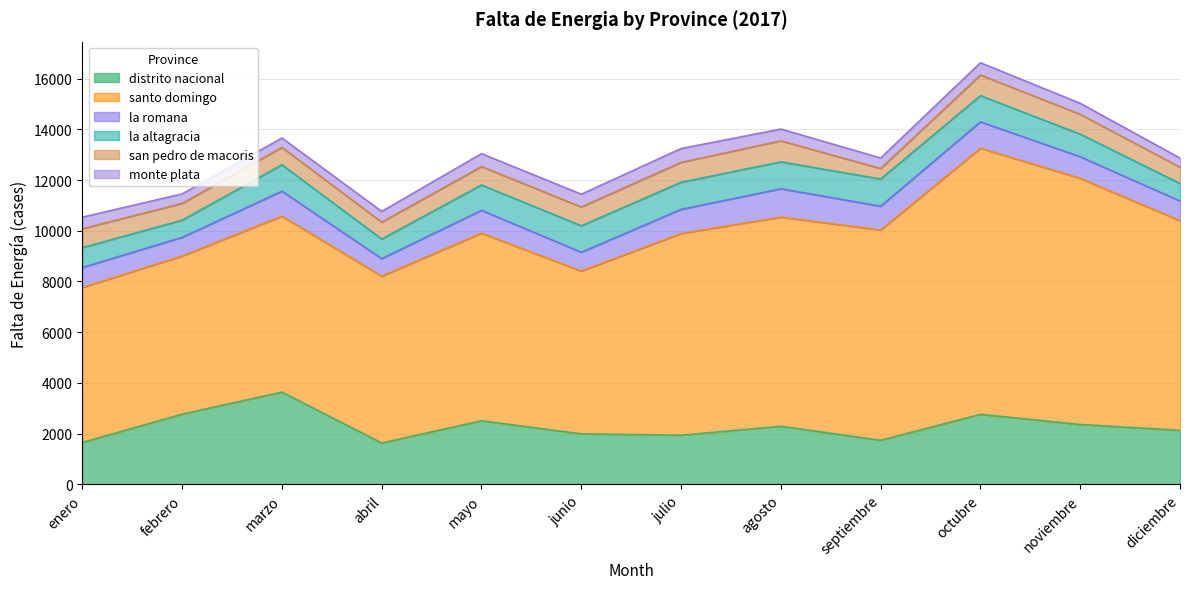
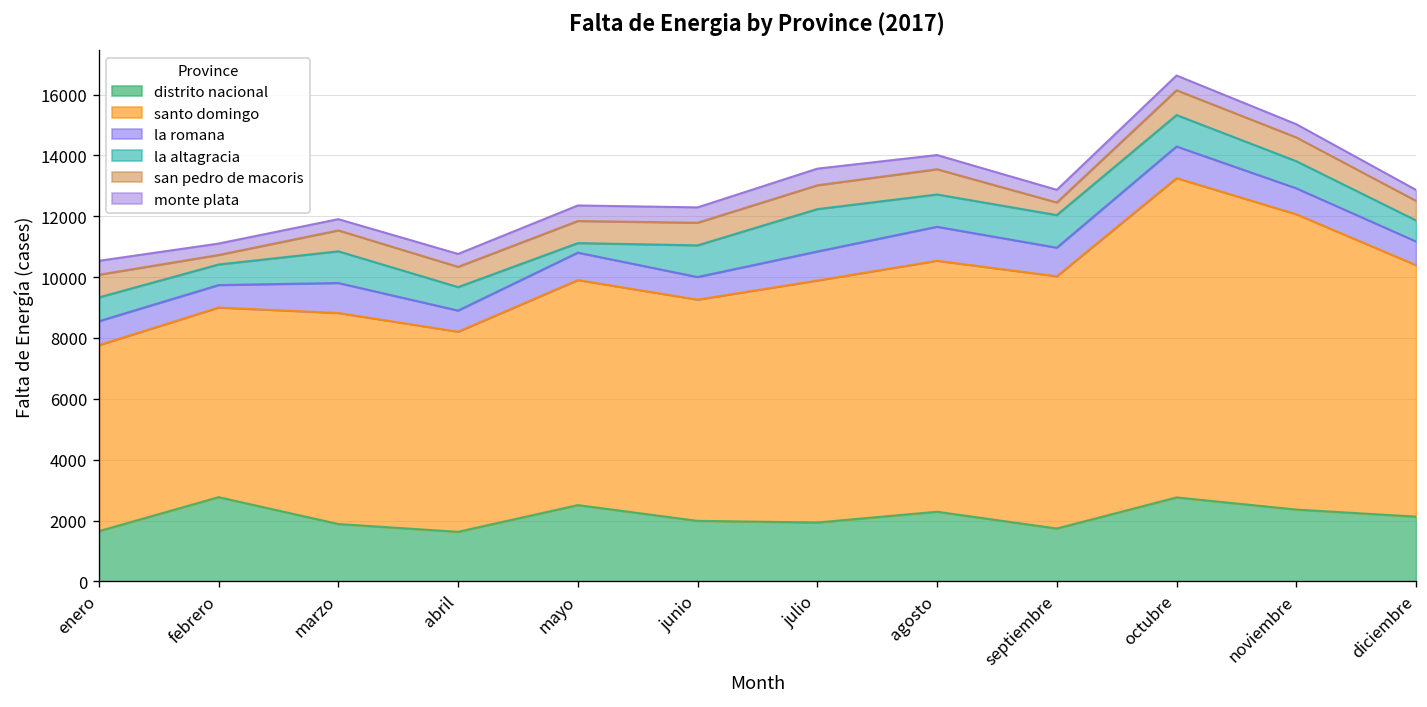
san pedro de macoris, febrero: 700 -> 300
distrito nacional, marzo: 3600 -> 1900
la altagracia, mayo: 1000 -> 300
santo domingo, junio: 6400 -> 7300
la altagracia, julio: 1100 -> 1400
